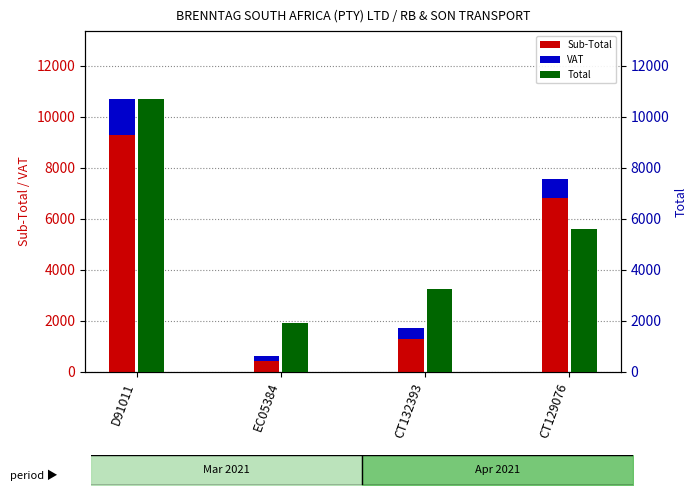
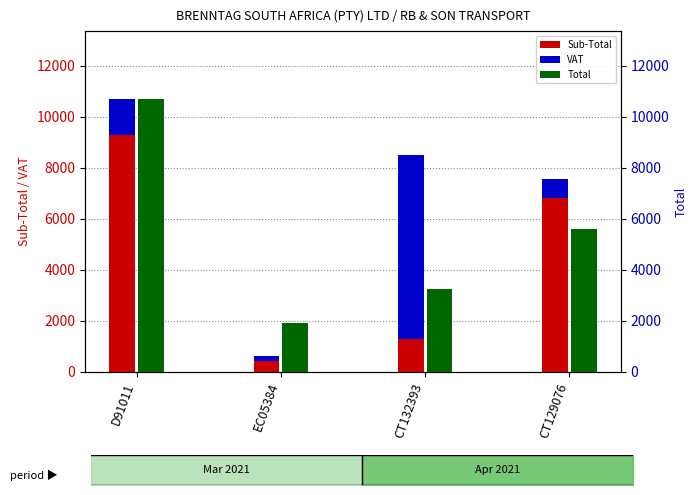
BRENNTAG SOUTH AFRICA (PTY) LTD / RB & SON TRANSPORT, VAT, CT132393: 400 -> 7200
